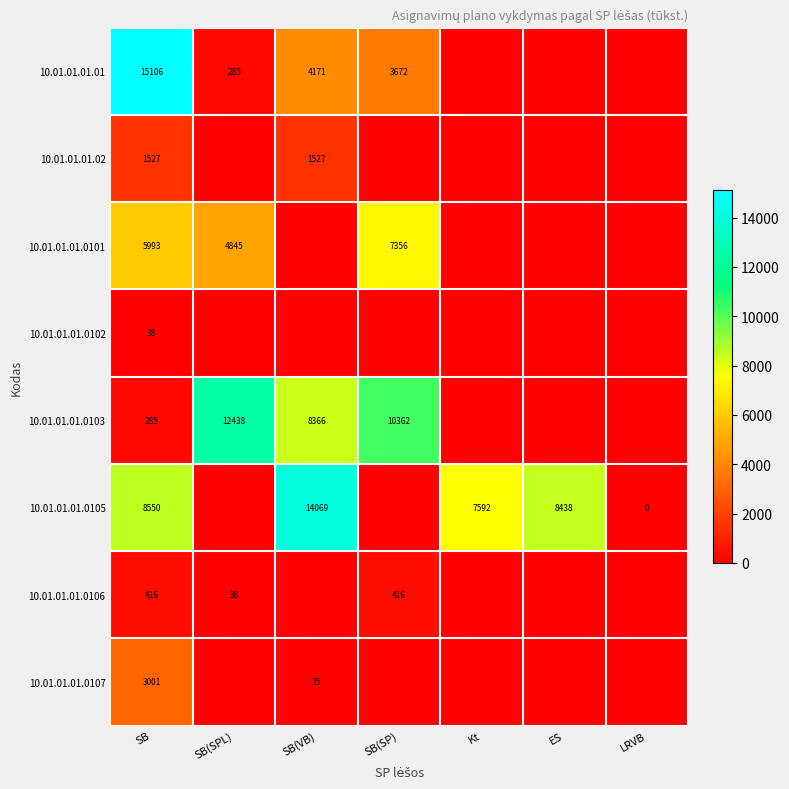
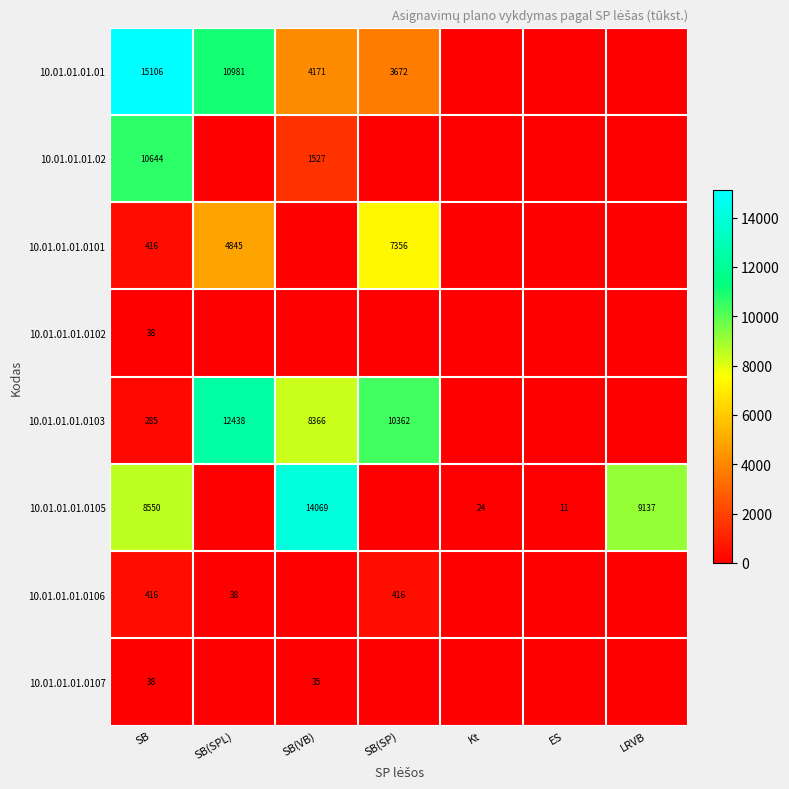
10.01.01.01.01, SB(SPL): 285 -> 10981
10.01.01.01.02, SB: 1527 -> 10644
10.01.01.01.0101, SB: 5993 -> 416
10.01.01.01.0105, Kt: 7592 -> 24
10.01.01.01.0105, ES: 8438 -> 11
10.01.01.01.0105, LRVB: 0 -> 9137
10.01.01.01.0107, SB: 3001 -> 38
